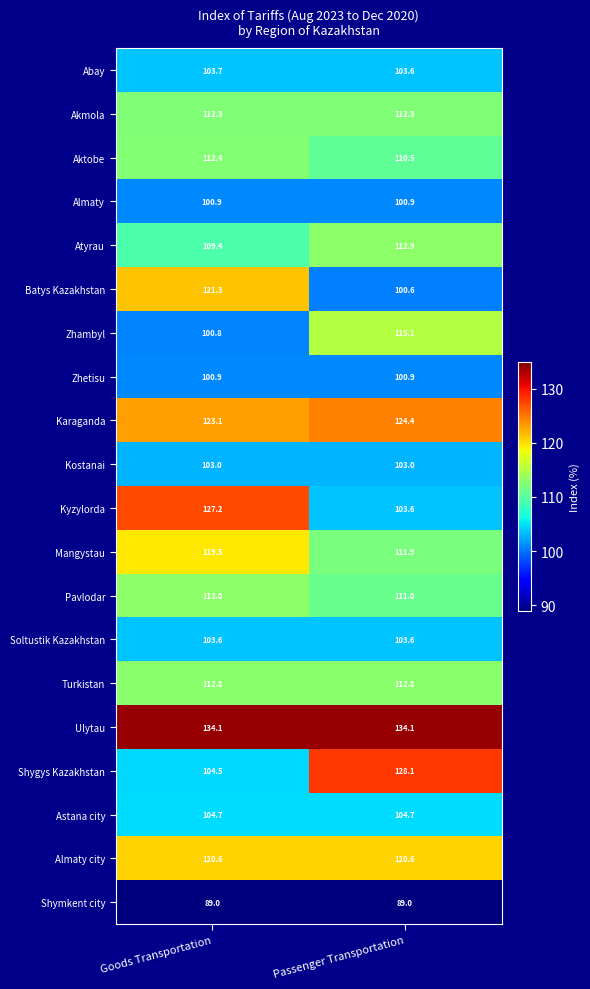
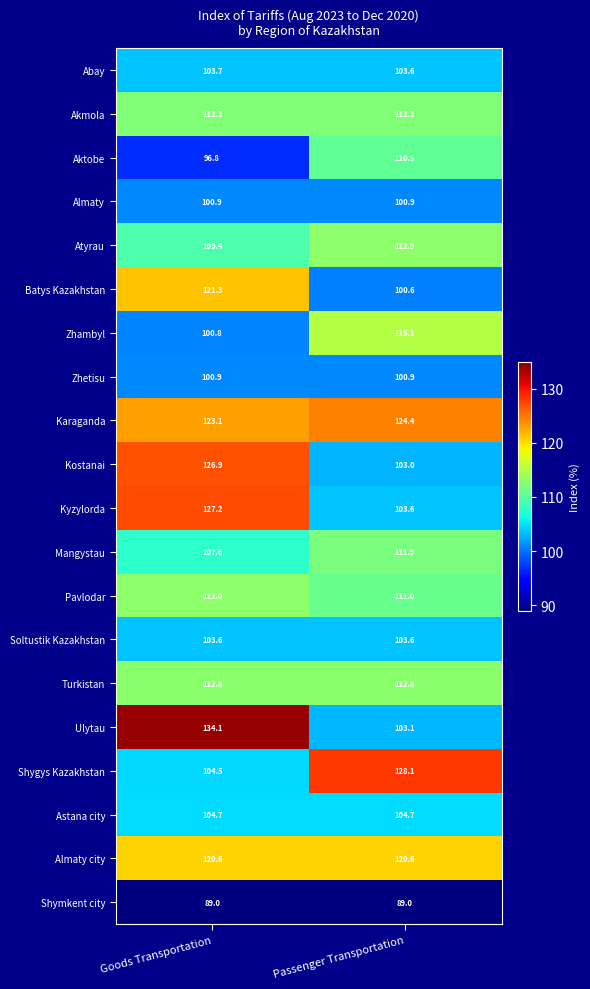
Aktobe, Goods Transportation: 112.4 -> 96.8
Kostanai, Goods Transportation: 103.0 -> 126.9
Mangystau, Goods Transportation: 119.5 -> 107.6
Ulytau, Passenger Transportation: 134.1 -> 103.1
